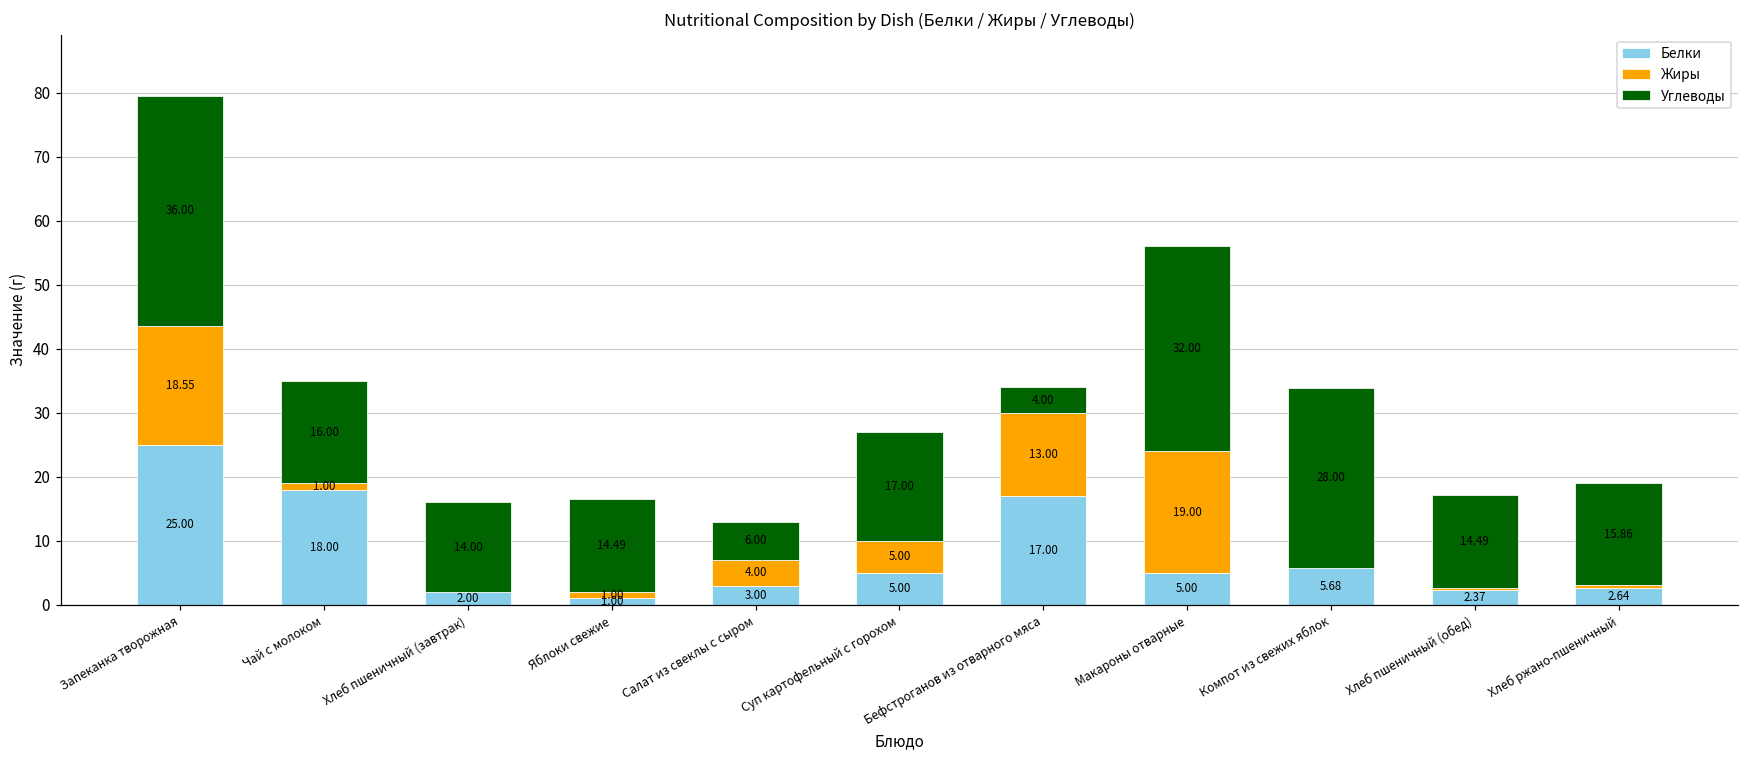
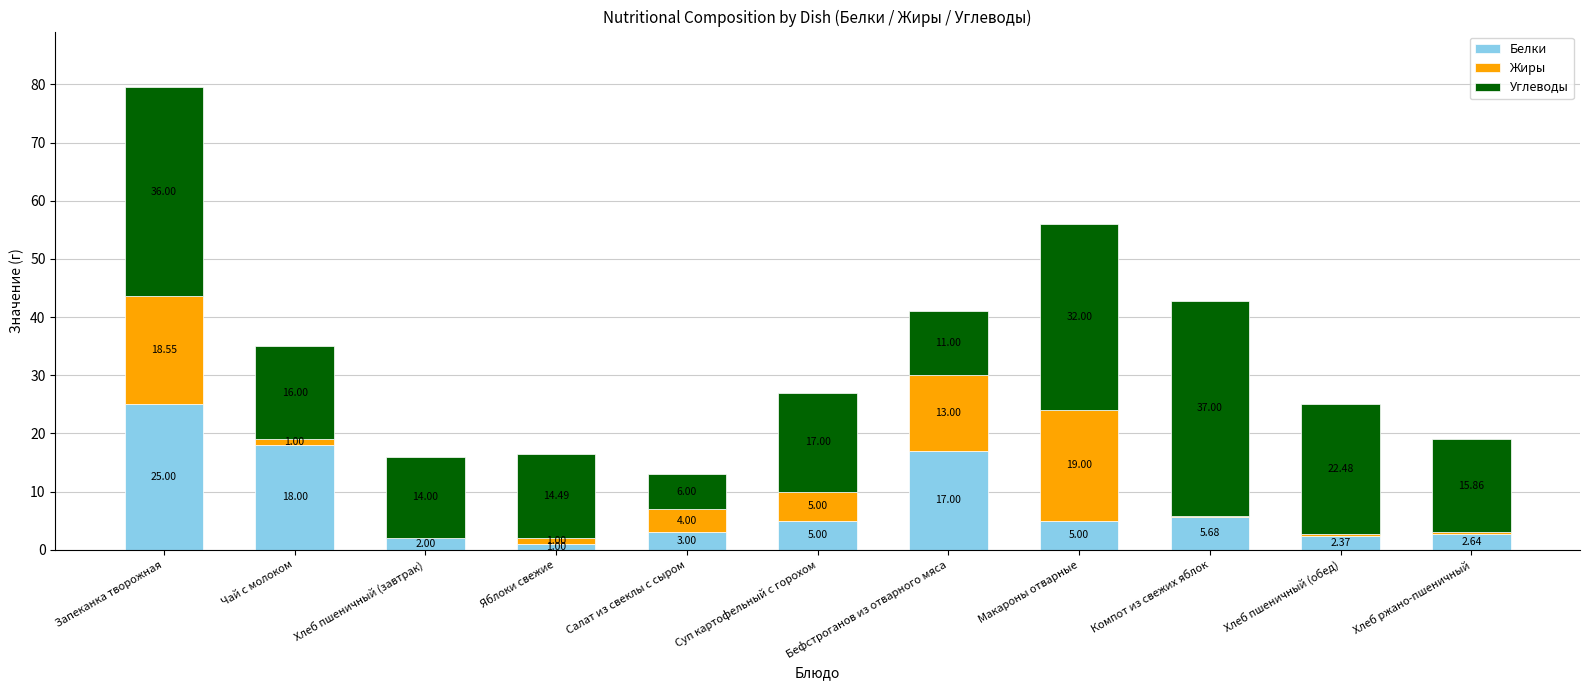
Углеводы, Бефстроганов из отварного мяса: 4.00 -> 11.00
Углеводы, Компот из свежих яблок: 28.00 -> 37.00
Углеводы, Хлеб пшеничный (обед): 14.49 -> 22.48
